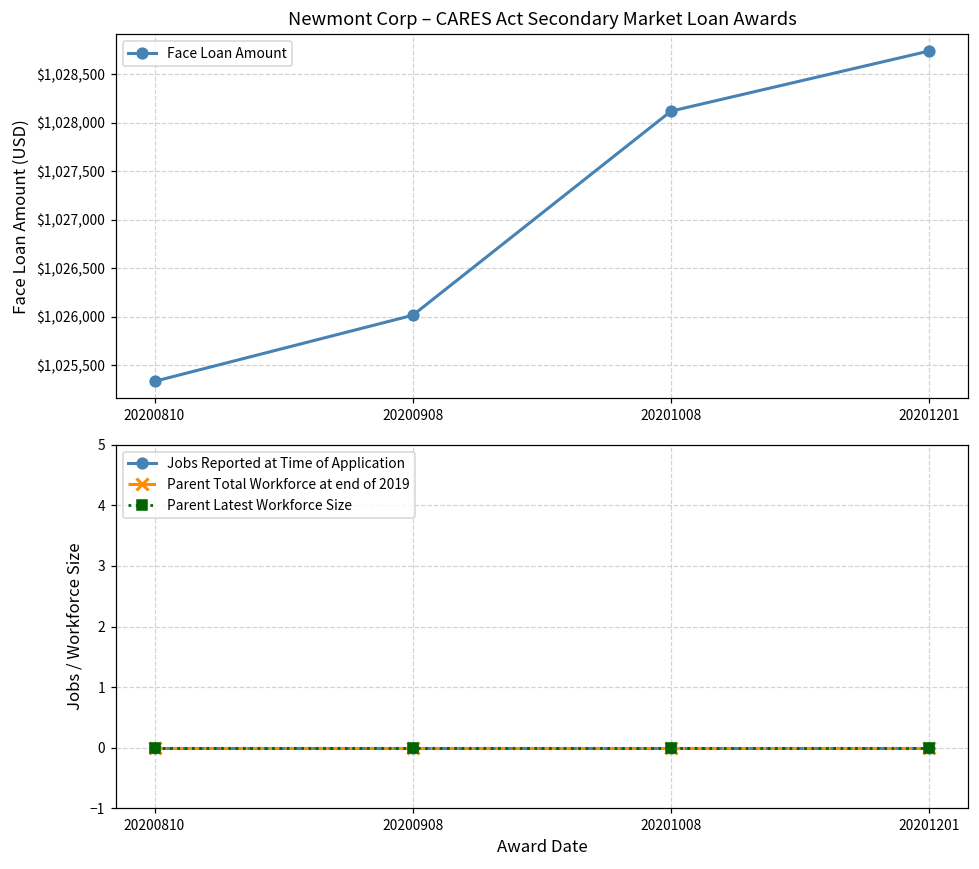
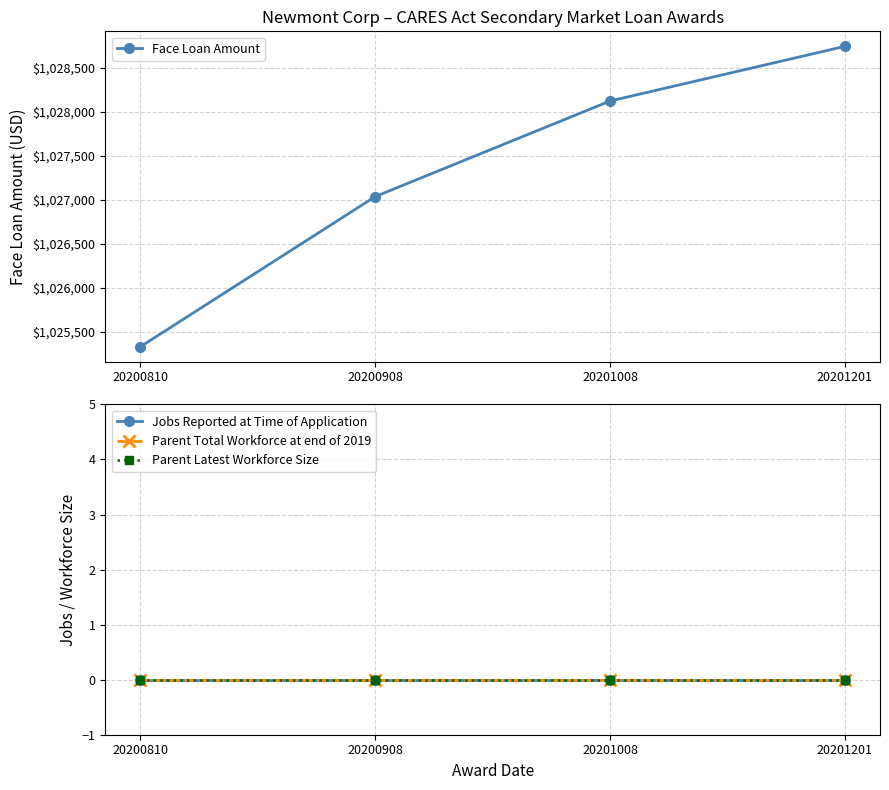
Newmont Corp – CARES Act Secondary Market Loan Awards, 20200908: $1,026,000 -> $1,027,000
